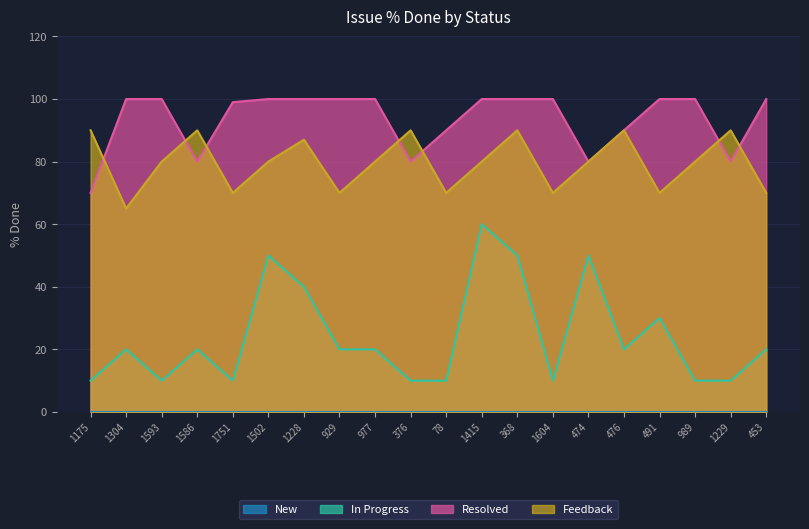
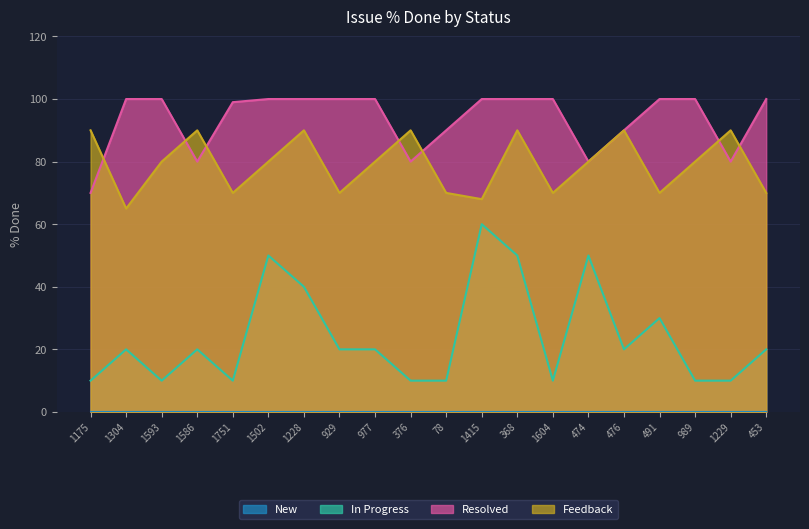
Feedback, 1228: 87 -> 90
Feedback, 1415: 80 -> 68
